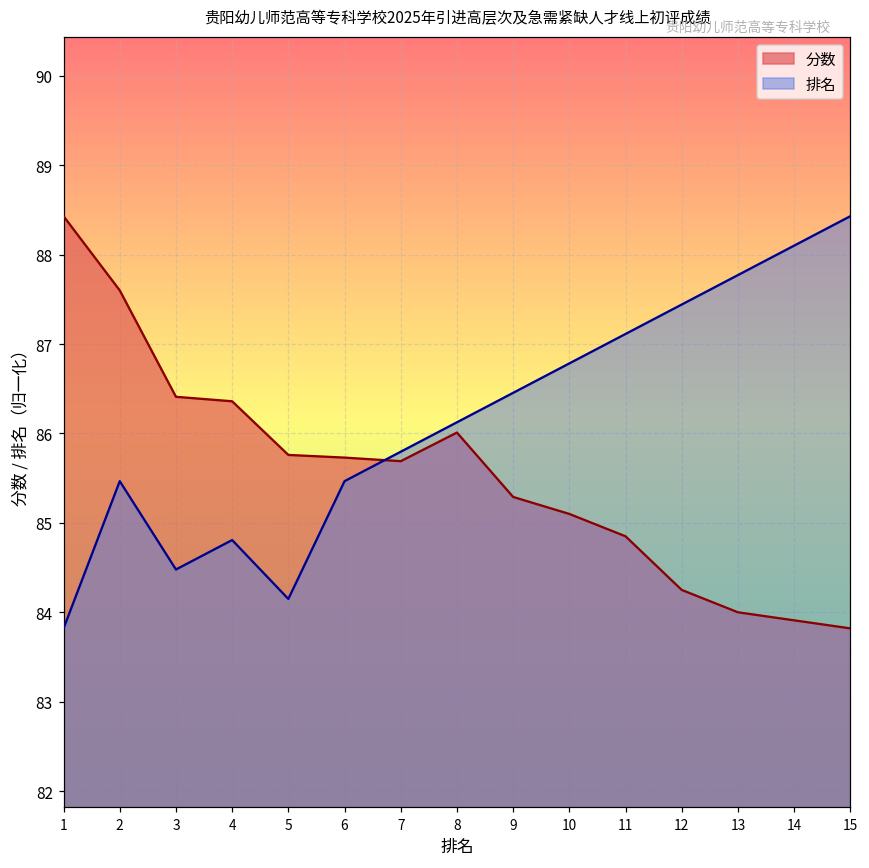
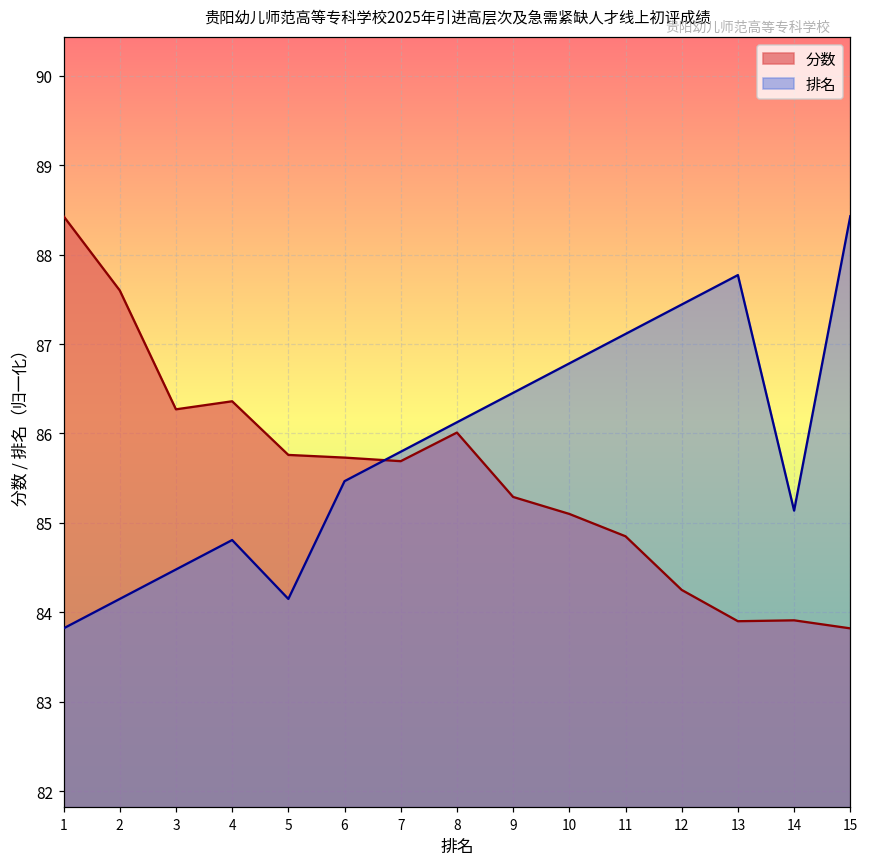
排名, 2: 85.5 -> 84.1
分数, 3: 86.4 -> 86.3
分数, 13: 84.0 -> 83.9
排名, 14: 88.1 -> 85.1
